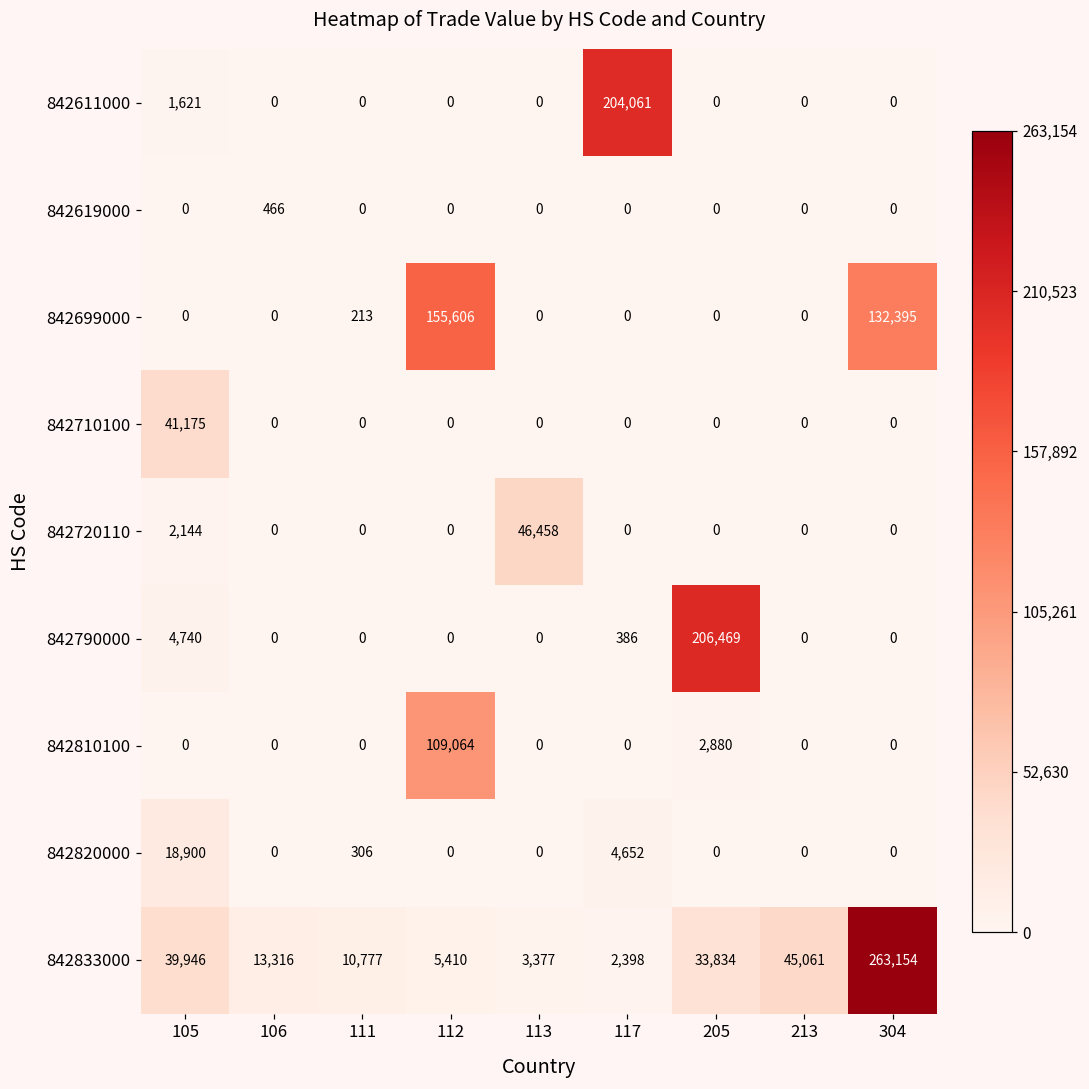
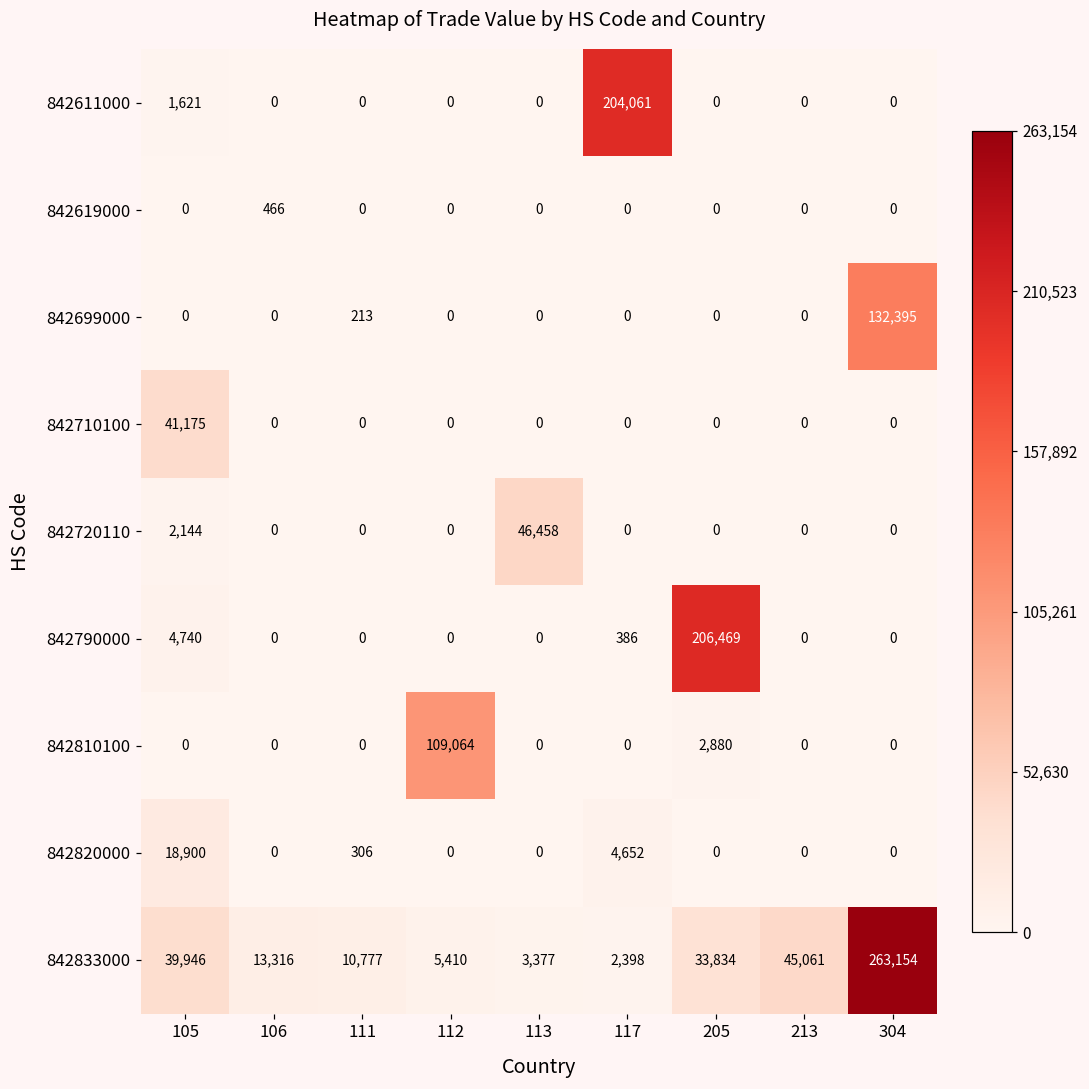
842699000, 112: 155,606 -> 0
